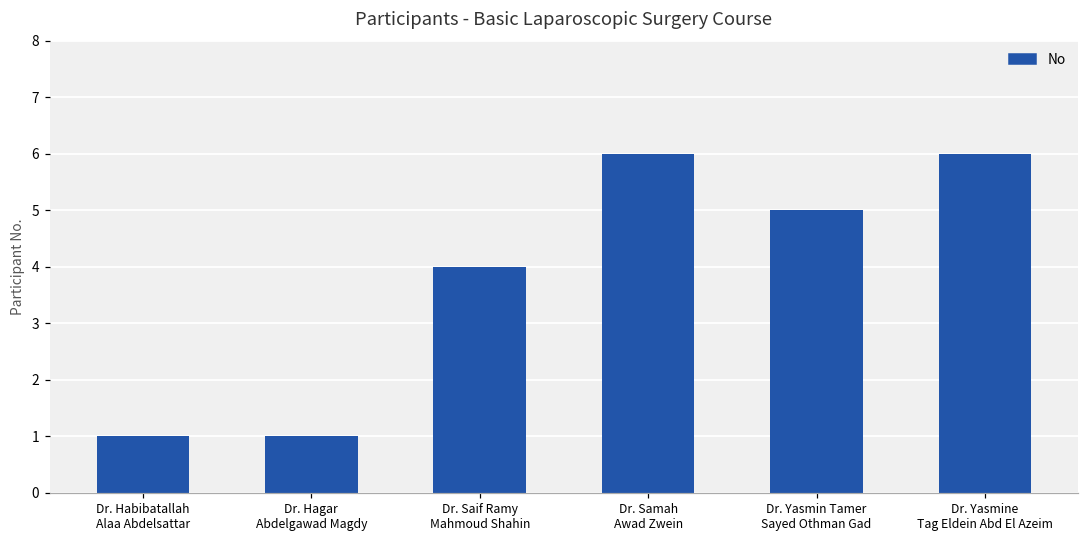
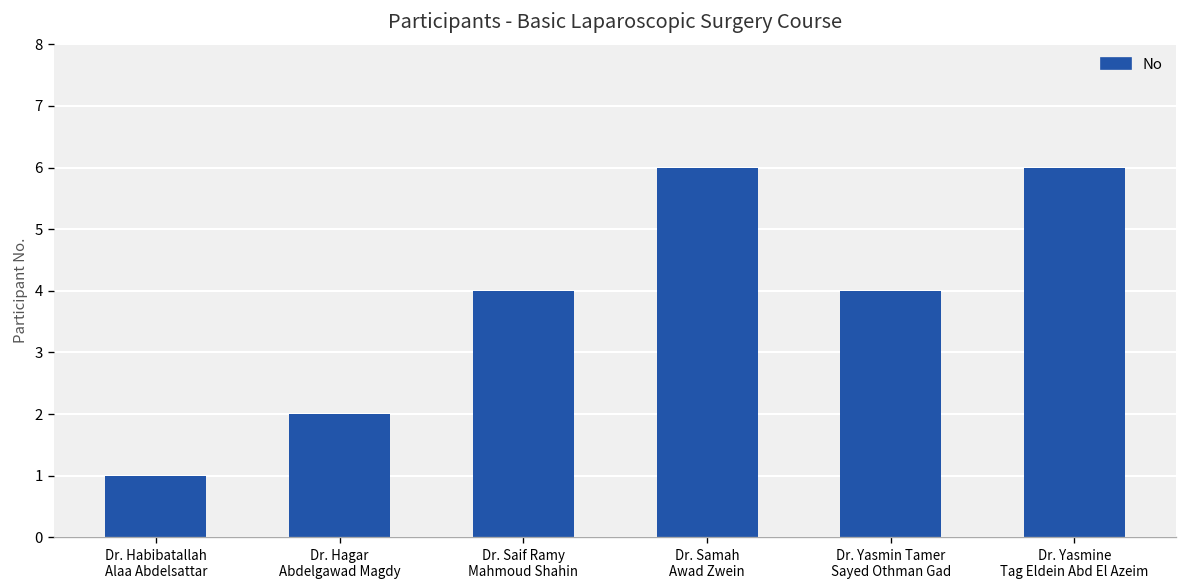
Dr. Hagar Abdelgawad Magdy: 1 -> 2
Dr. Yasmin Tamer Sayed Othman Gad: 5 -> 4
